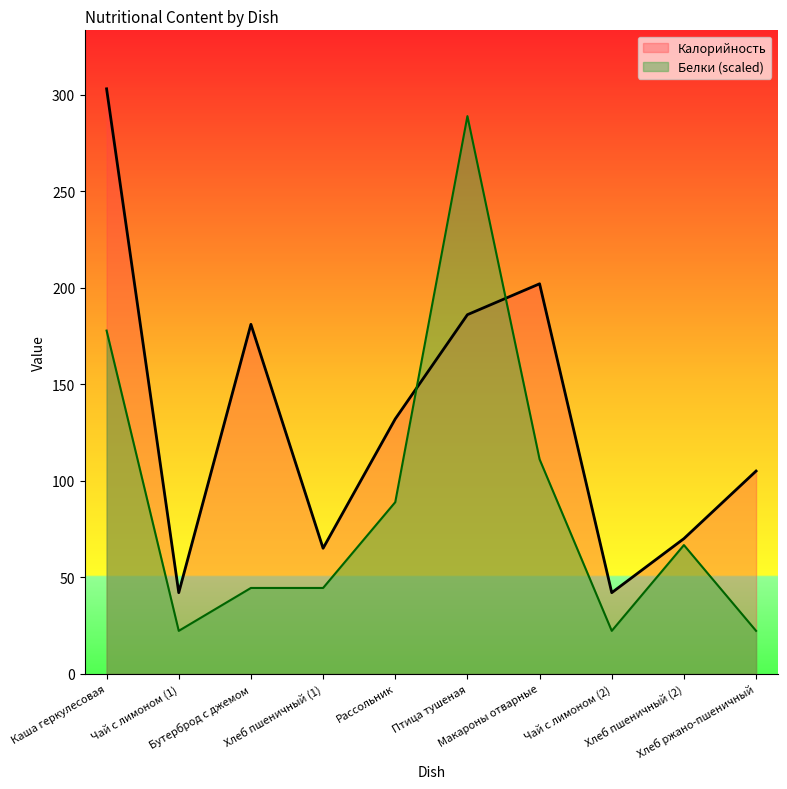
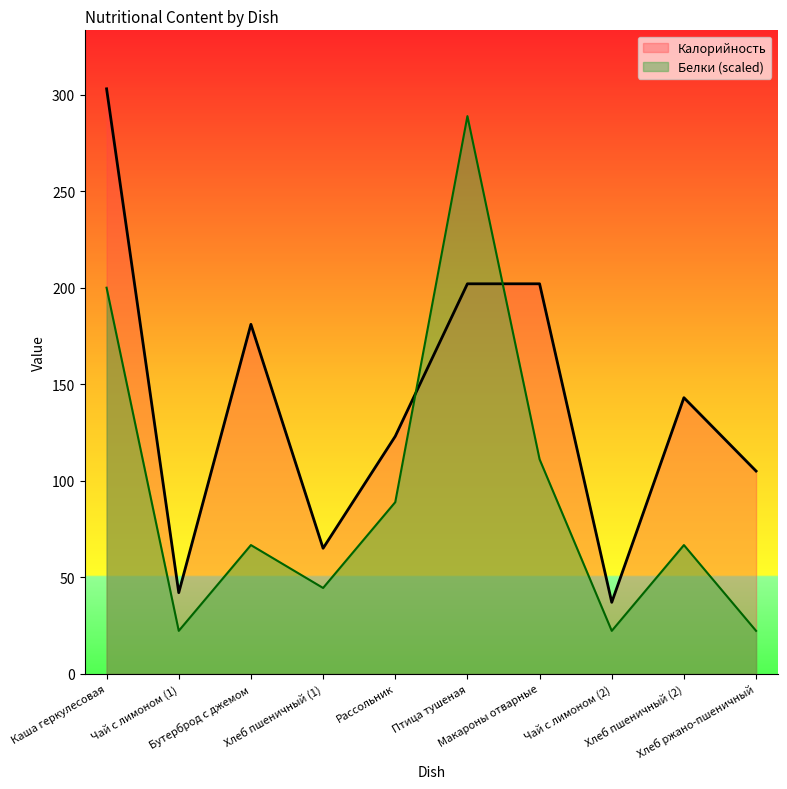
Белки (scaled), Каша геркулесовая: 178 -> 200
Белки (scaled), Бутерброд с джемом: 44 -> 67
Калорийность, Рассольник: 132 -> 123
Калорийность, Птица тушеная: 186 -> 202
Калорийность, Чай с лимоном (2): 42 -> 37
Калорийность, Хлеб пшеничный (2): 70 -> 143
